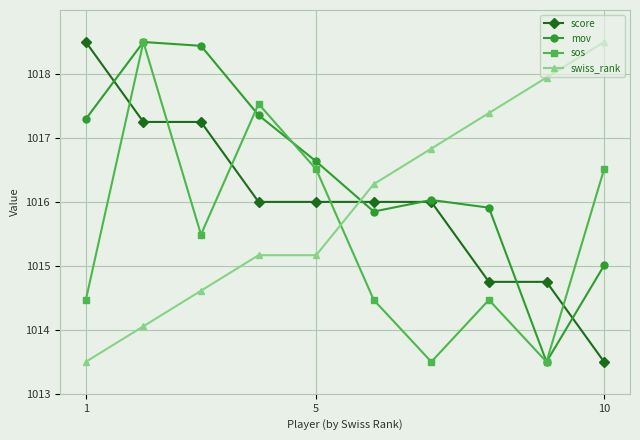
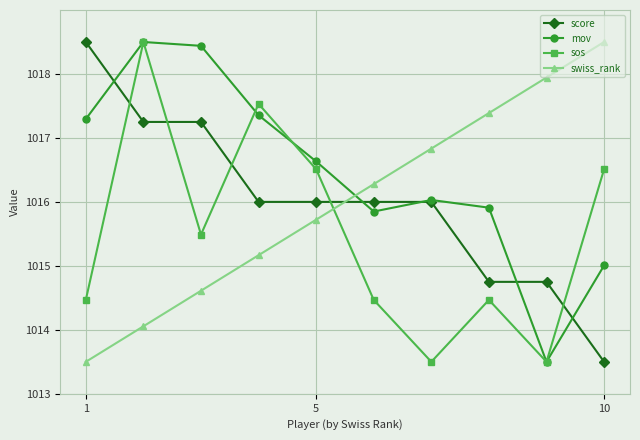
swiss_rank, 5: 1015.2 -> 1015.7
